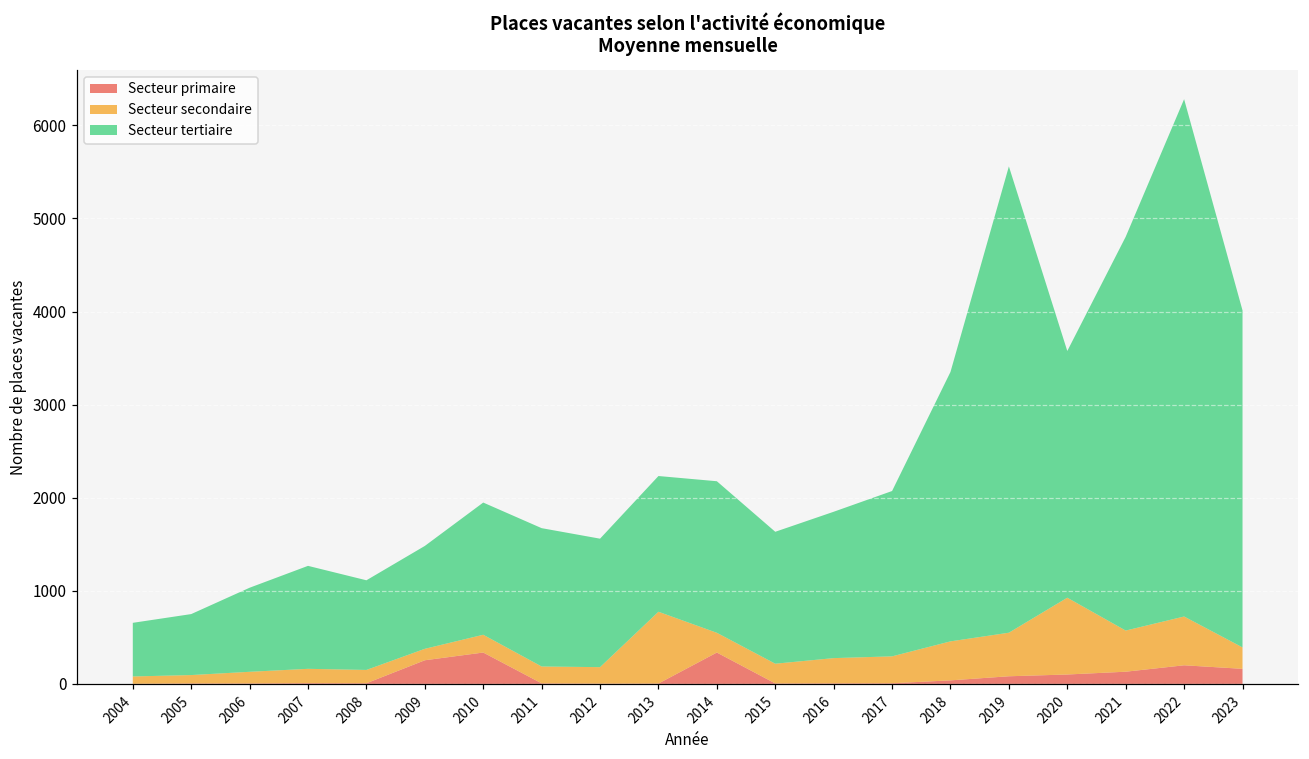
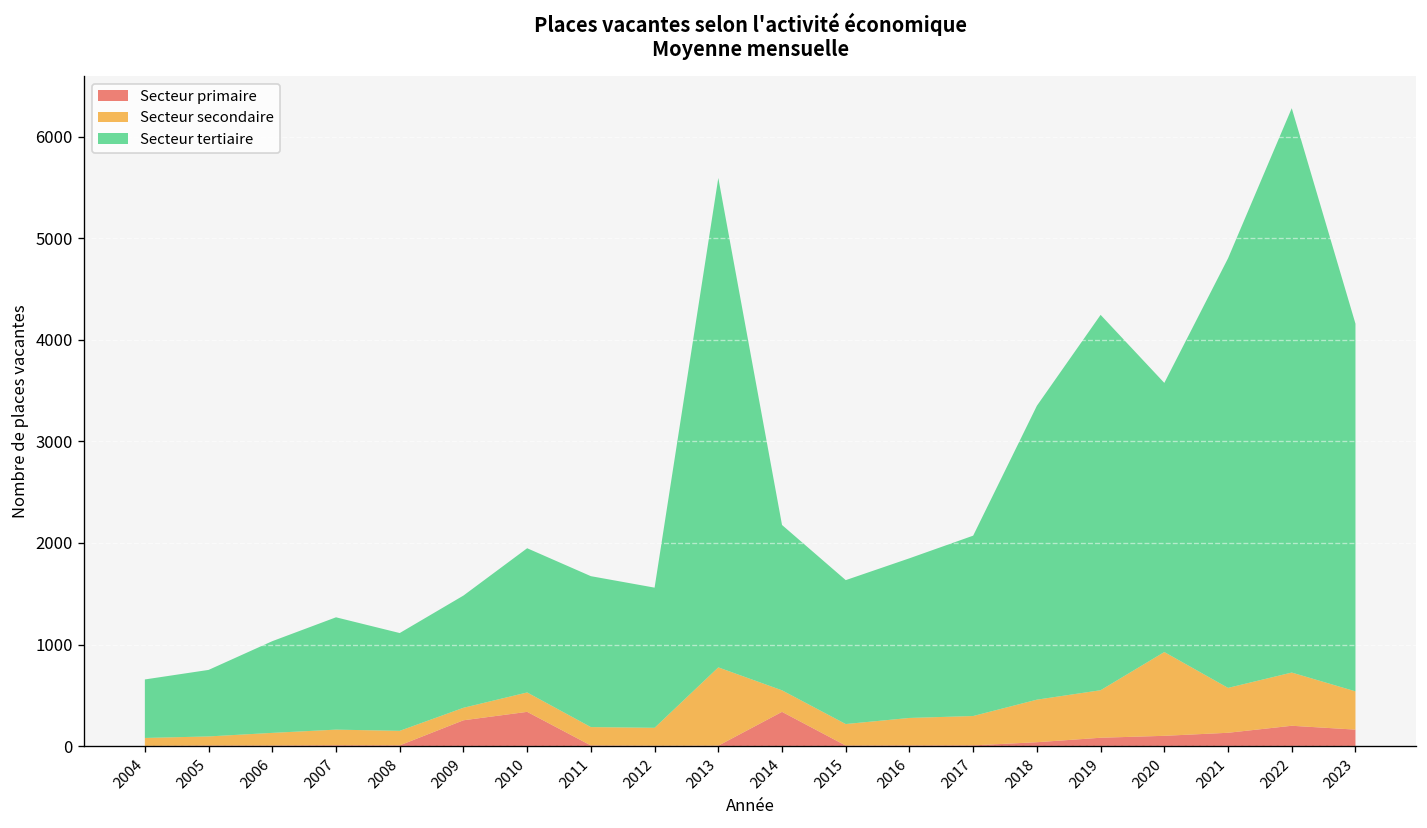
Secteur tertiaire, 2013: 1500 -> 4800
Secteur tertiaire, 2019: 5000 -> 3700
Secteur secondaire, 2023: 200 -> 400
